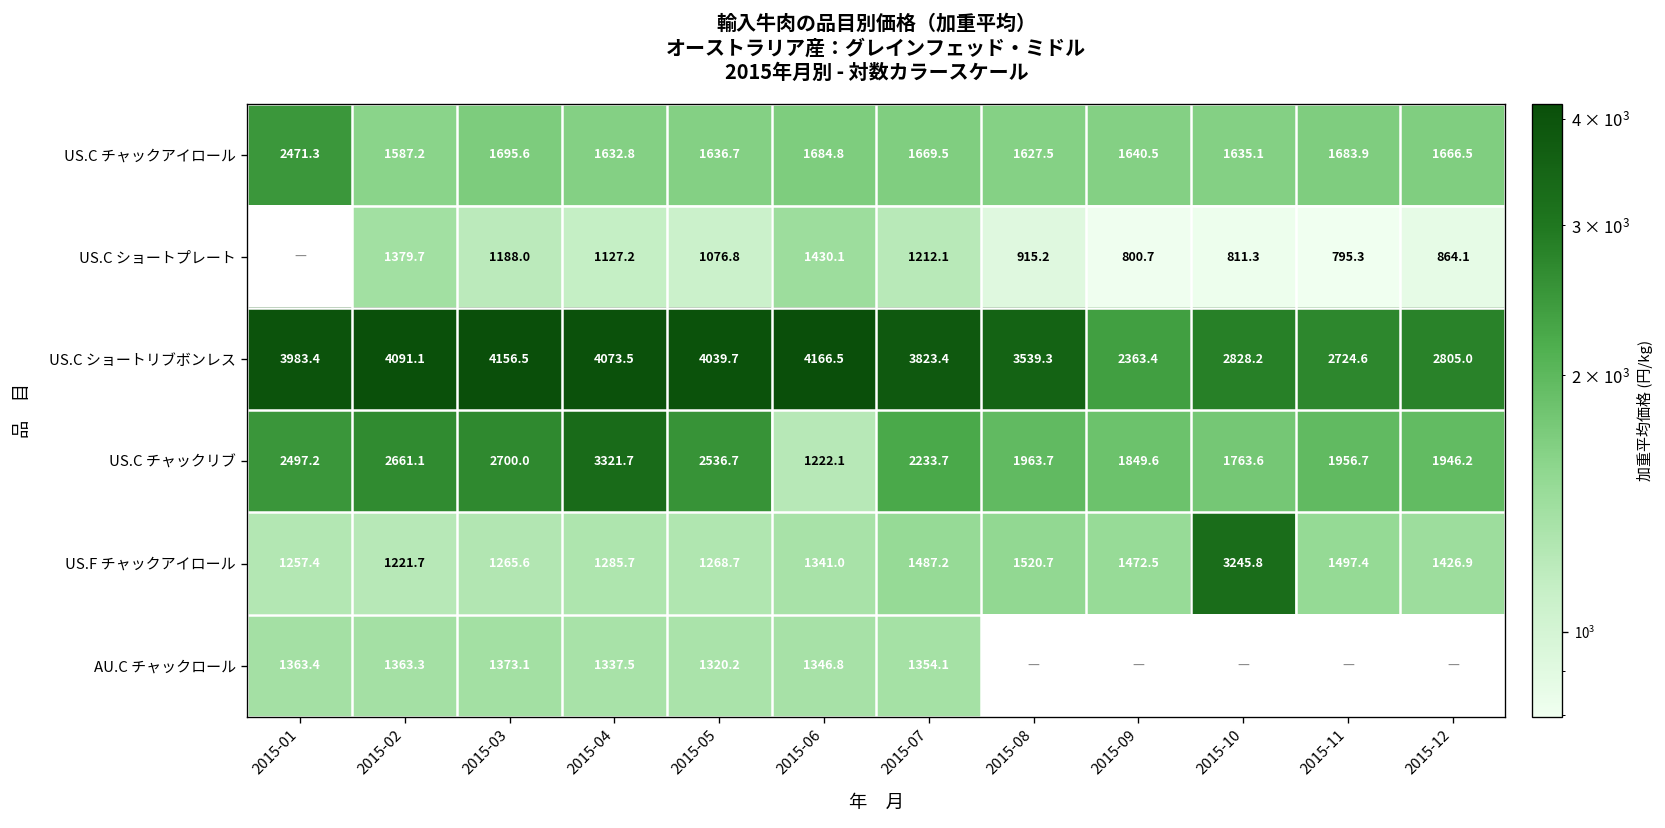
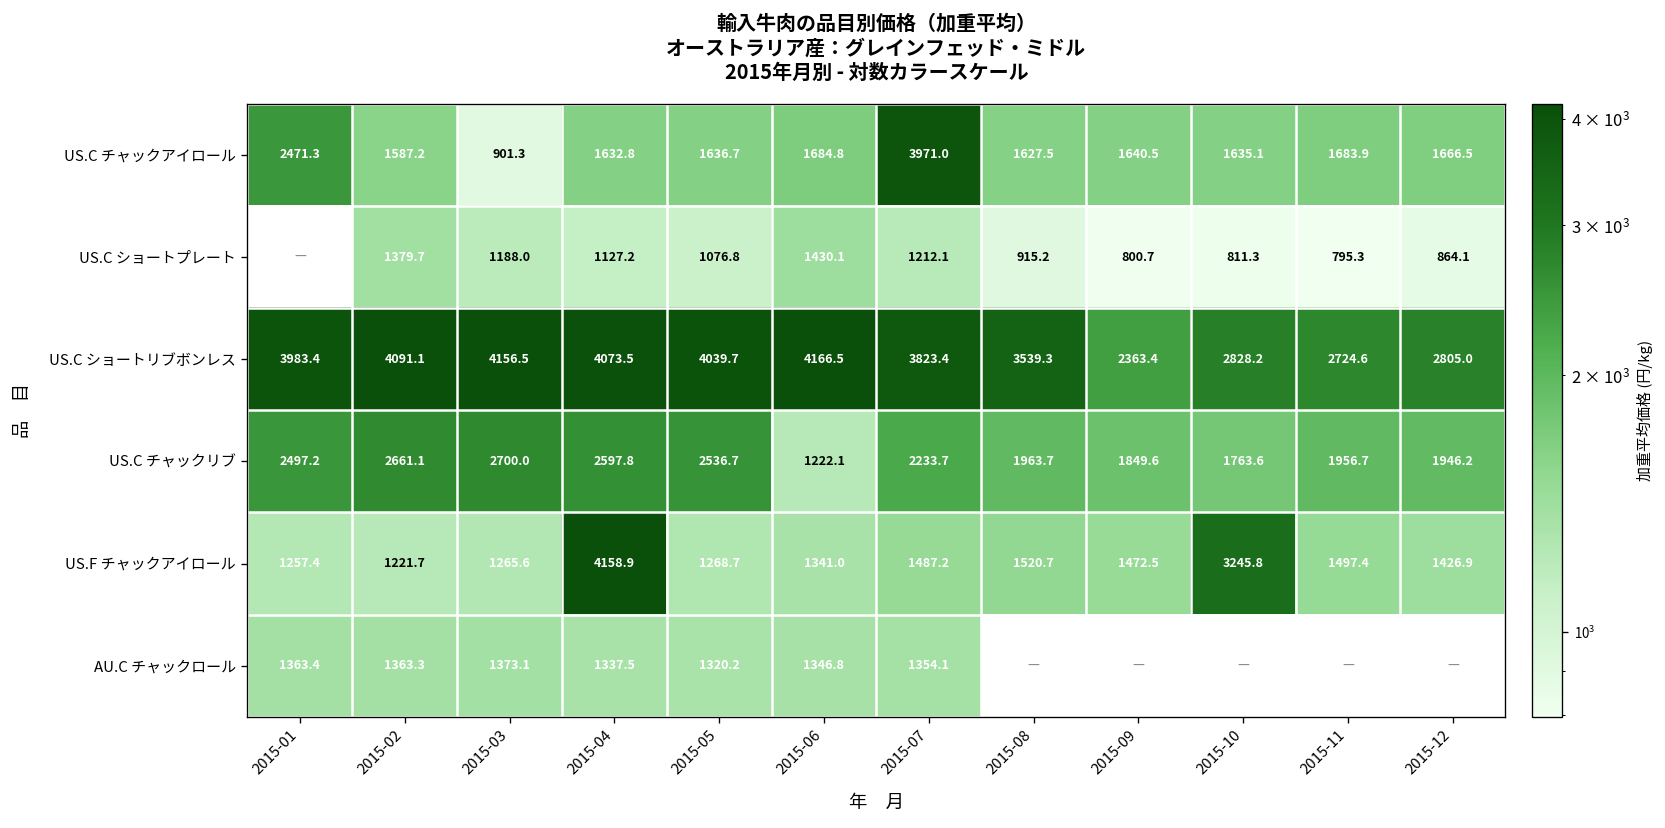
US.C チャックアイロール, 2015-03: 1695.6 -> 901.3
US.C チャックアイロール, 2015-07: 1669.5 -> 3971.0
US.C チャックリブ, 2015-04: 3321.7 -> 2597.8
US.F チャックアイロール, 2015-04: 1285.7 -> 4158.9
